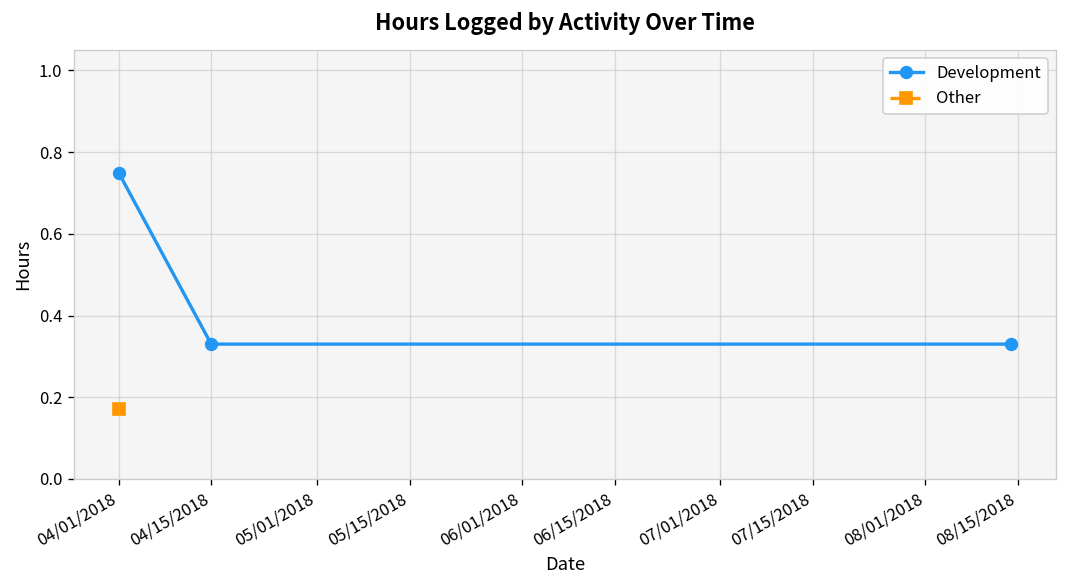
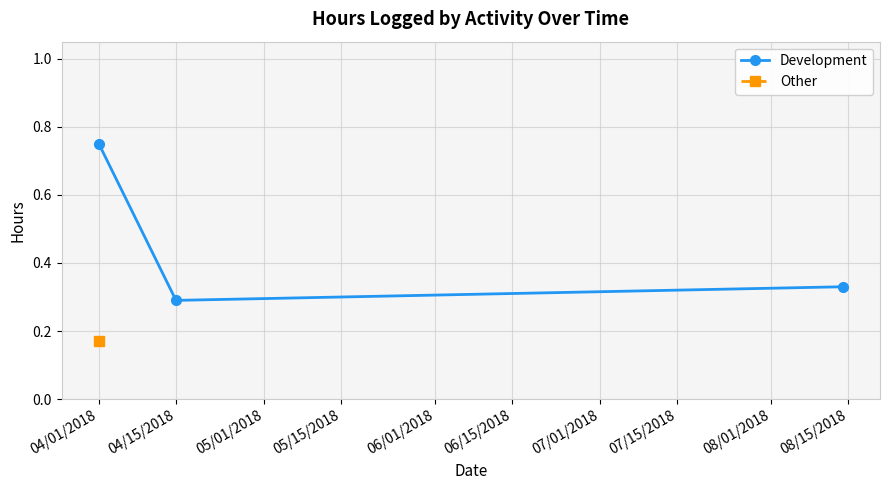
Development, 04/15/2018: 0.33 -> 0.29
